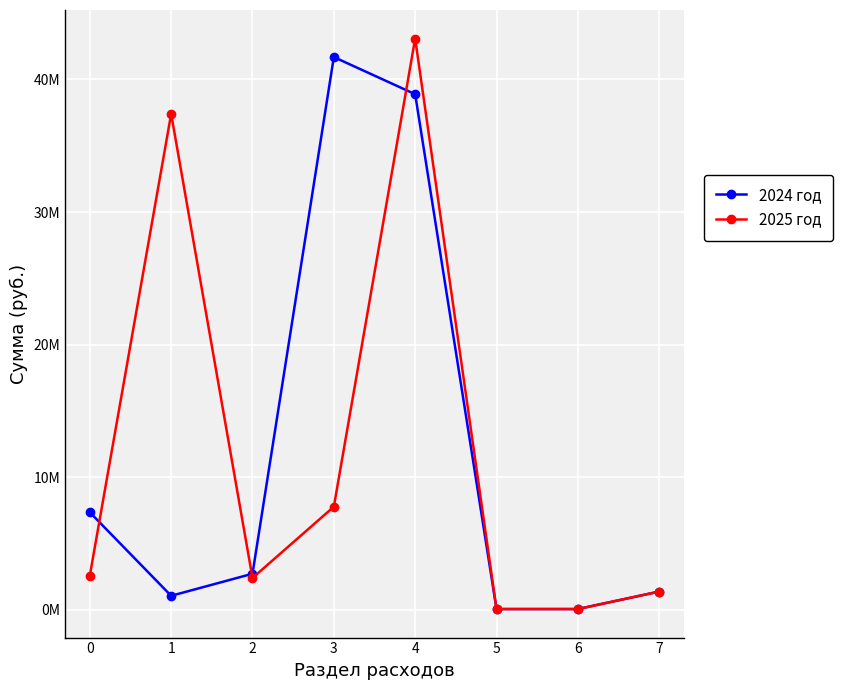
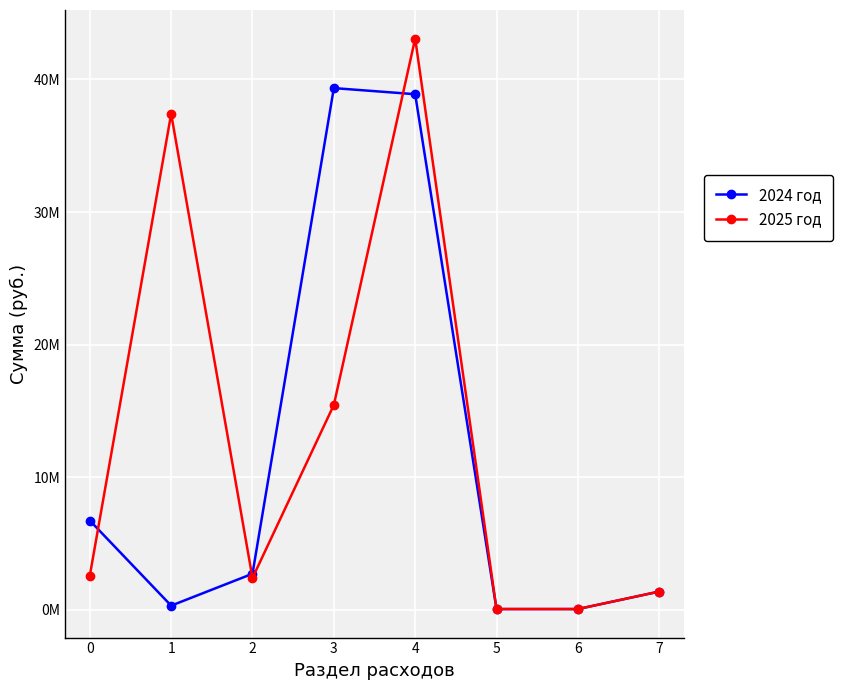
2024 год, 0: 7300000 -> 6700000
2024 год, 1: 1100000 -> 300000
2024 год, 3: 41700000 -> 39300000
2025 год, 3: 7800000 -> 15400000
